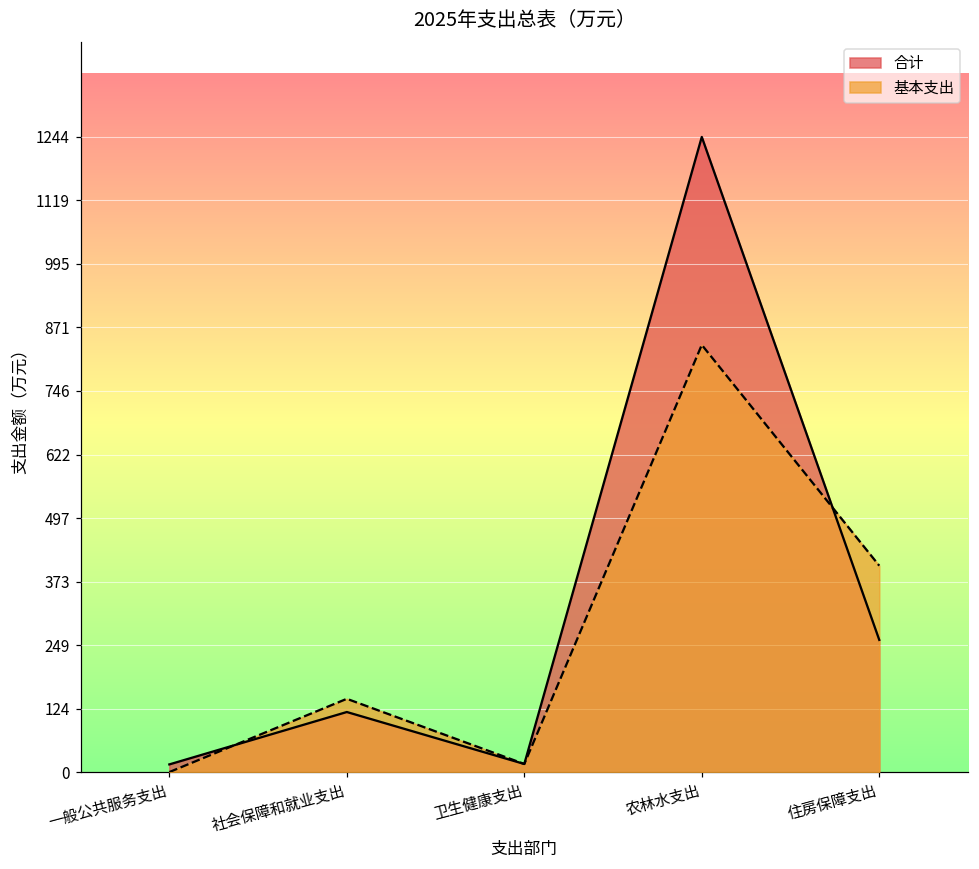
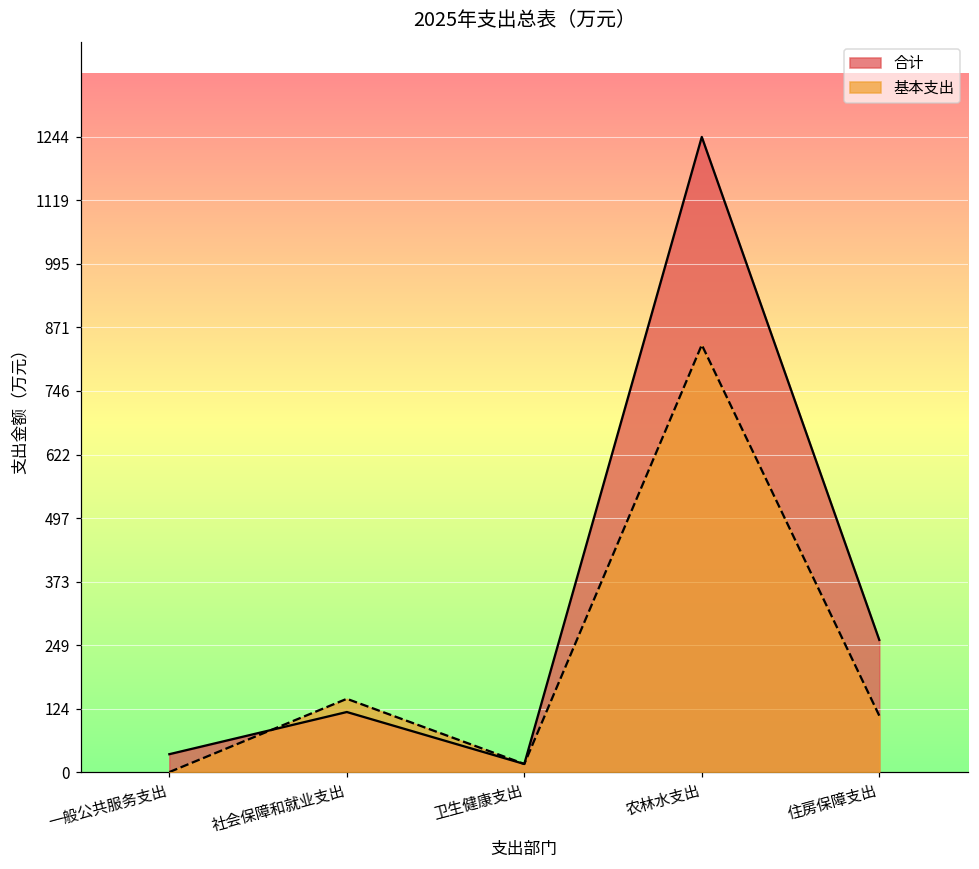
合计, 一般公共服务支出: 20 -> 40
基本支出, 住房保障支出: 400 -> 110
